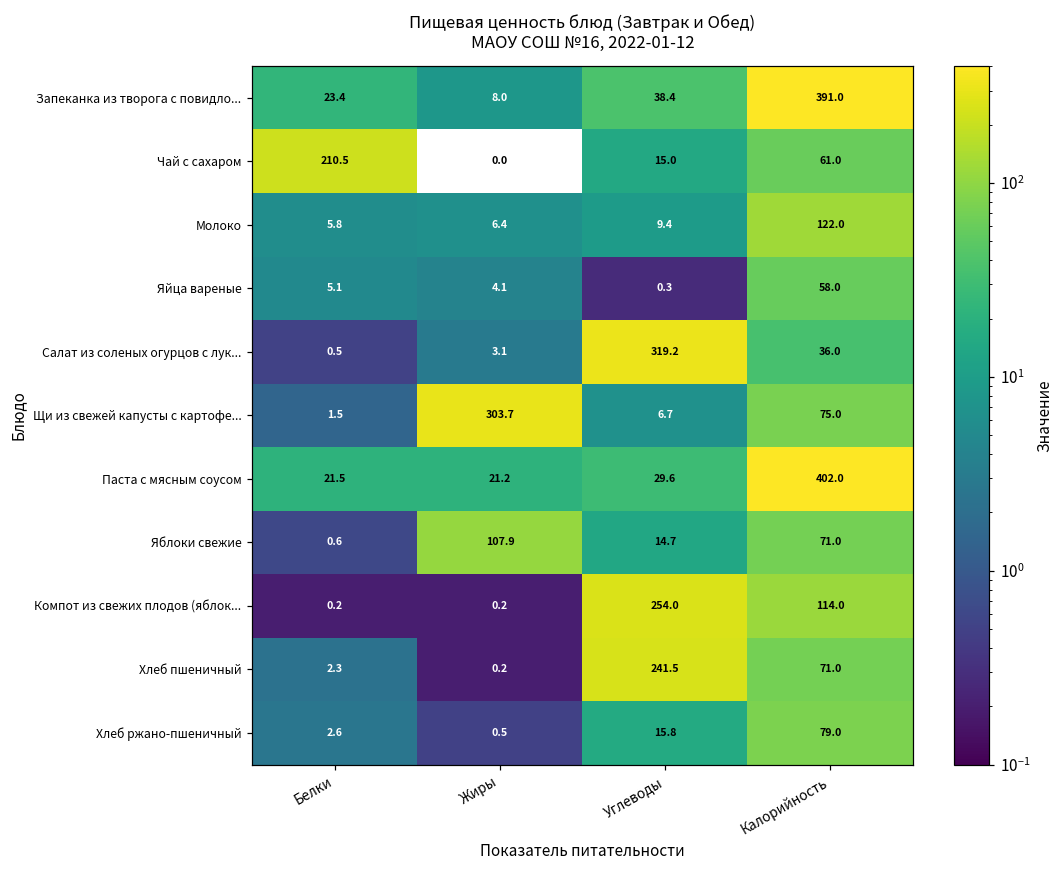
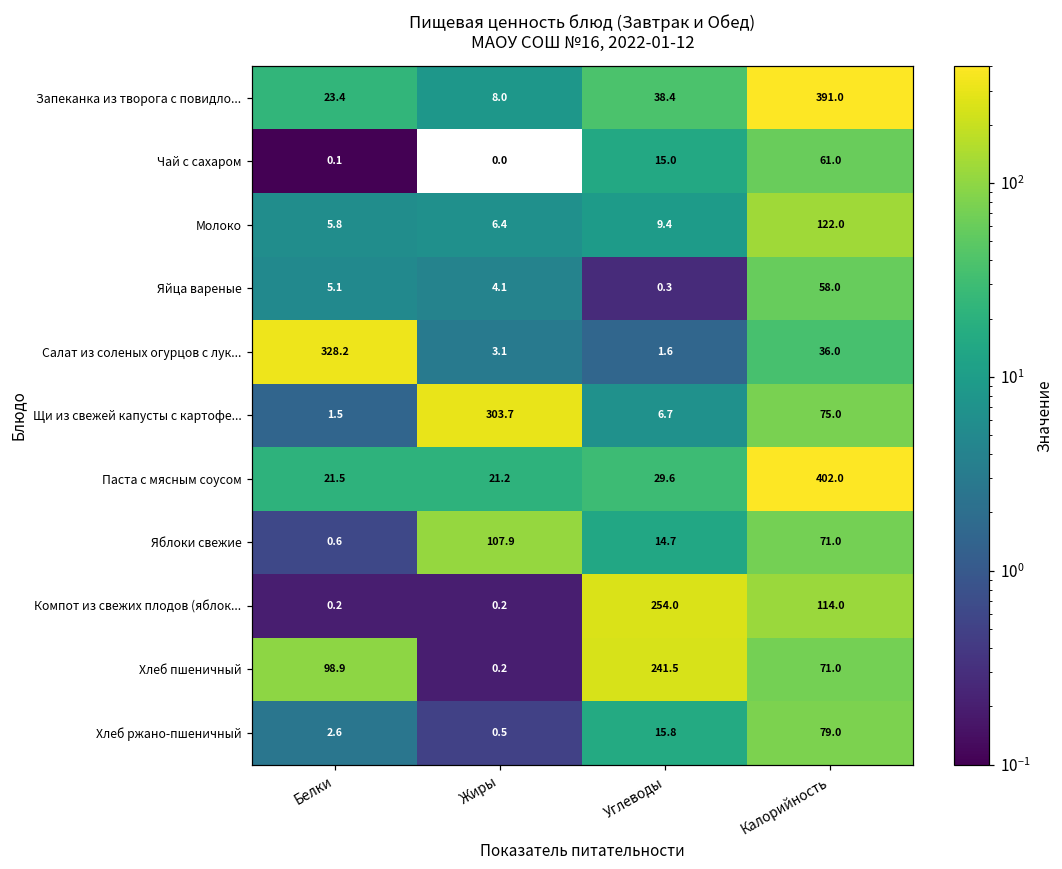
Чай с сахаром, Белки: 210.5 -> 0.1
Салат из соленых огурцов с лук..., Белки: 0.5 -> 328.2
Салат из соленых огурцов с лук..., Углеводы: 319.2 -> 1.6
Хлеб пшеничный, Белки: 2.3 -> 98.9
